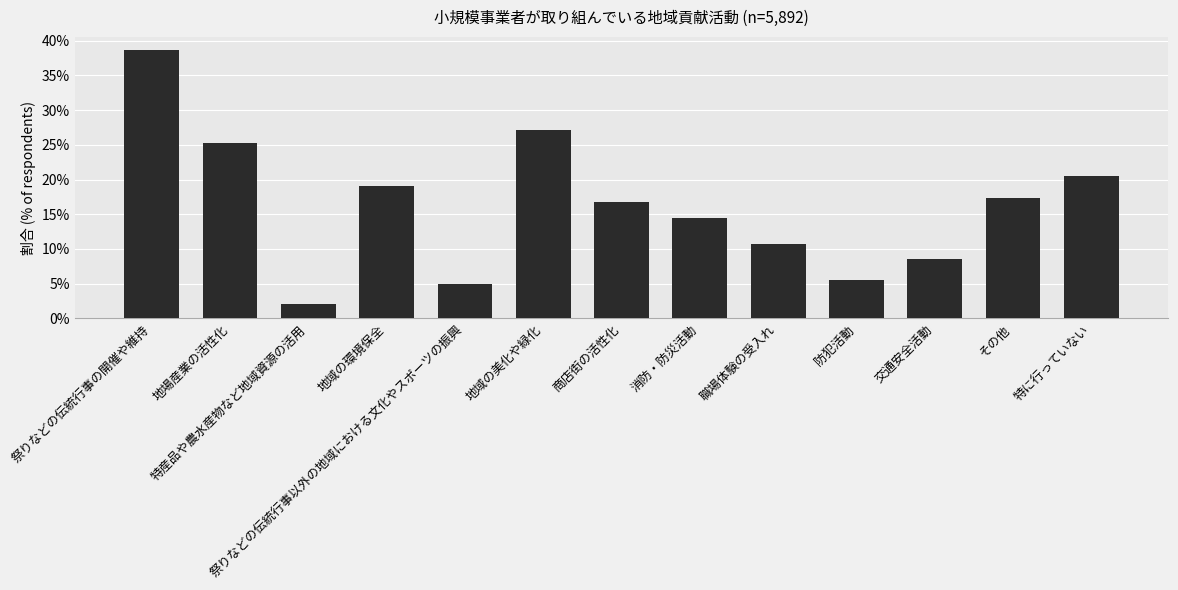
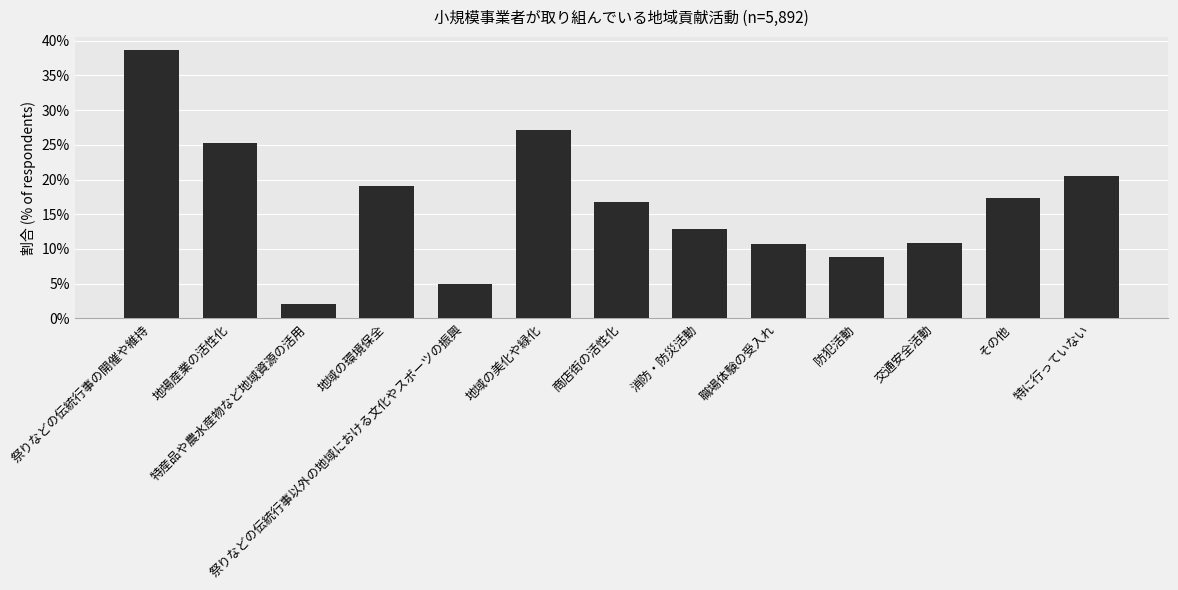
消防・防災活動: 14% -> 13%
防犯活動: 6% -> 9%
交通安全活動: 9% -> 11%
